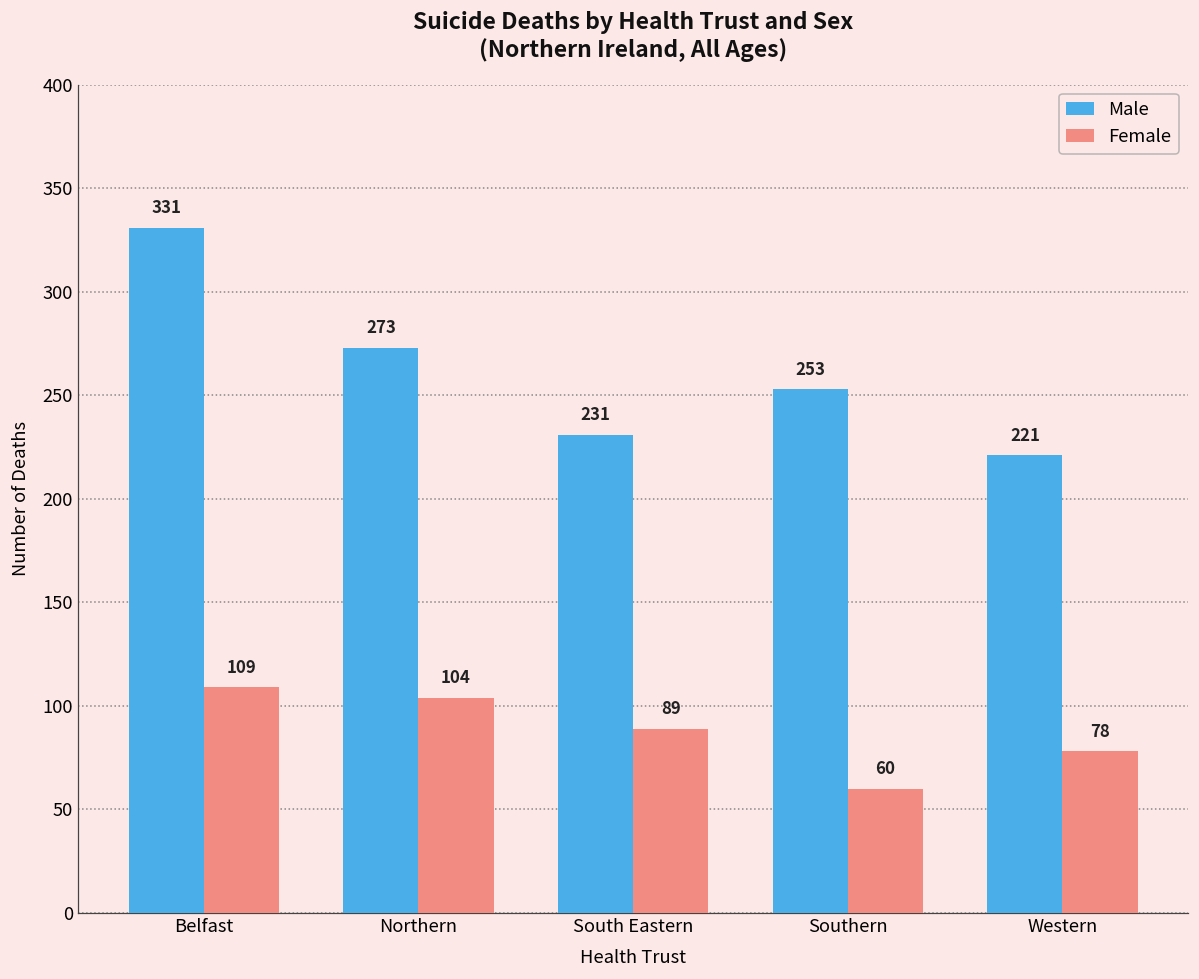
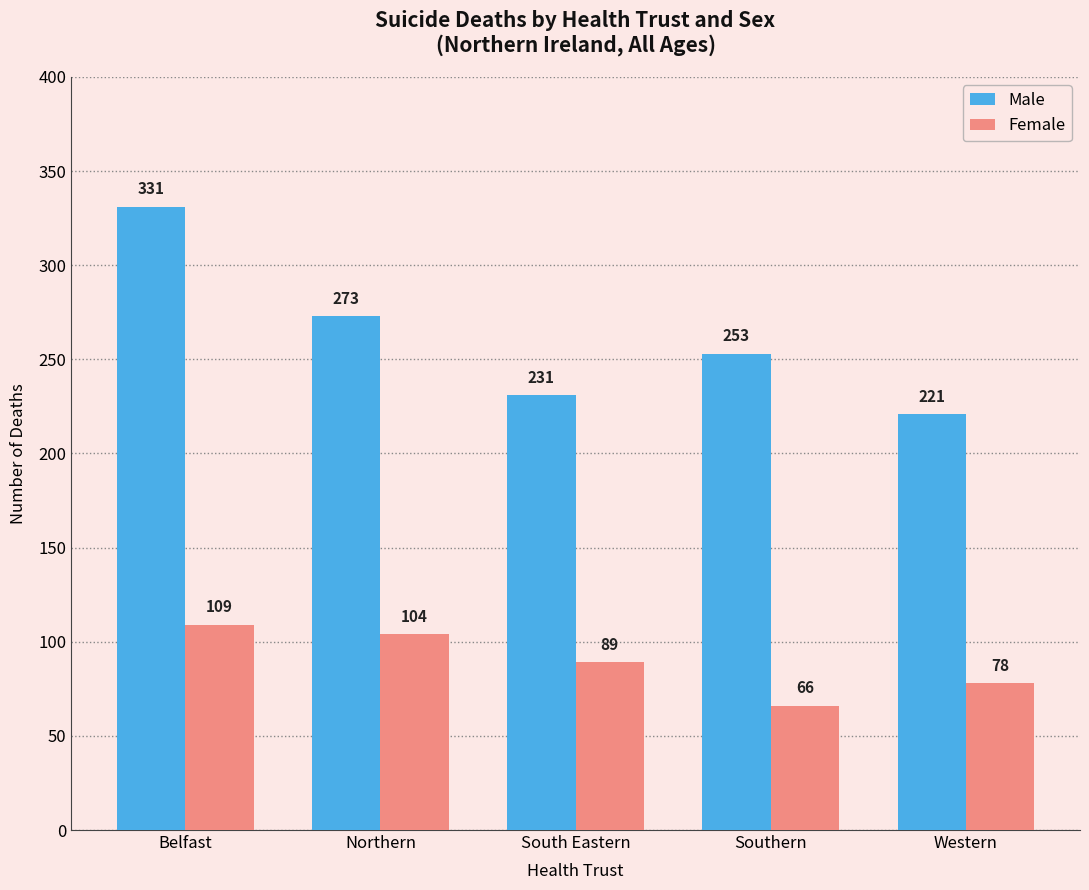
Female, Southern: 60 -> 66
